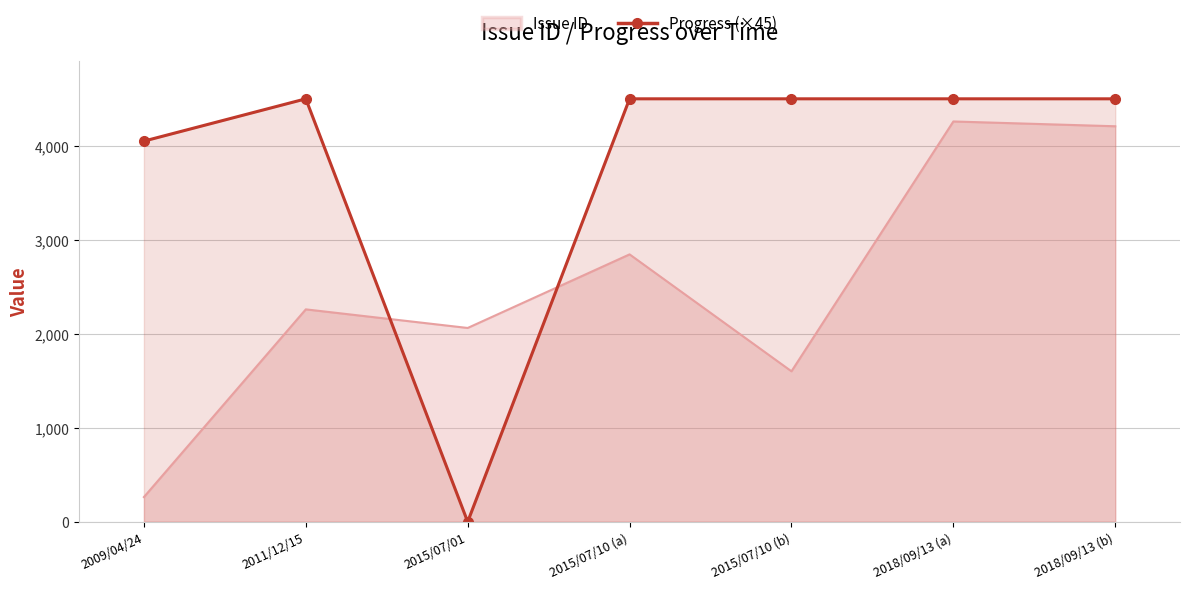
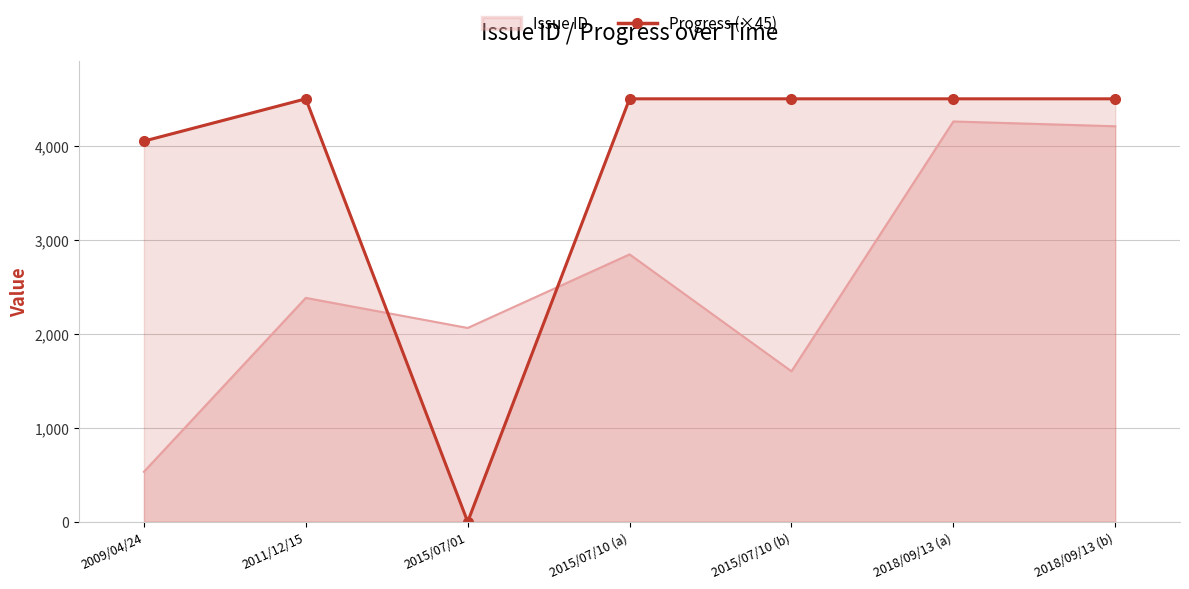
Issue ID, 2009/04/24: 300 -> 500
Issue ID, 2011/12/15: 2,300 -> 2,400
